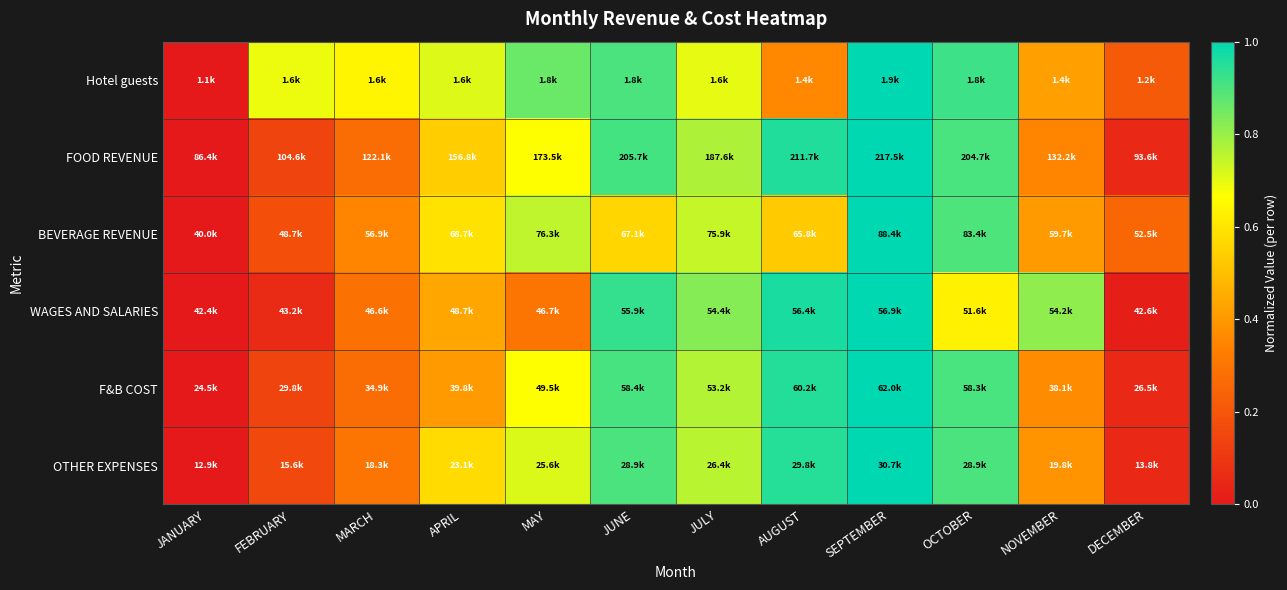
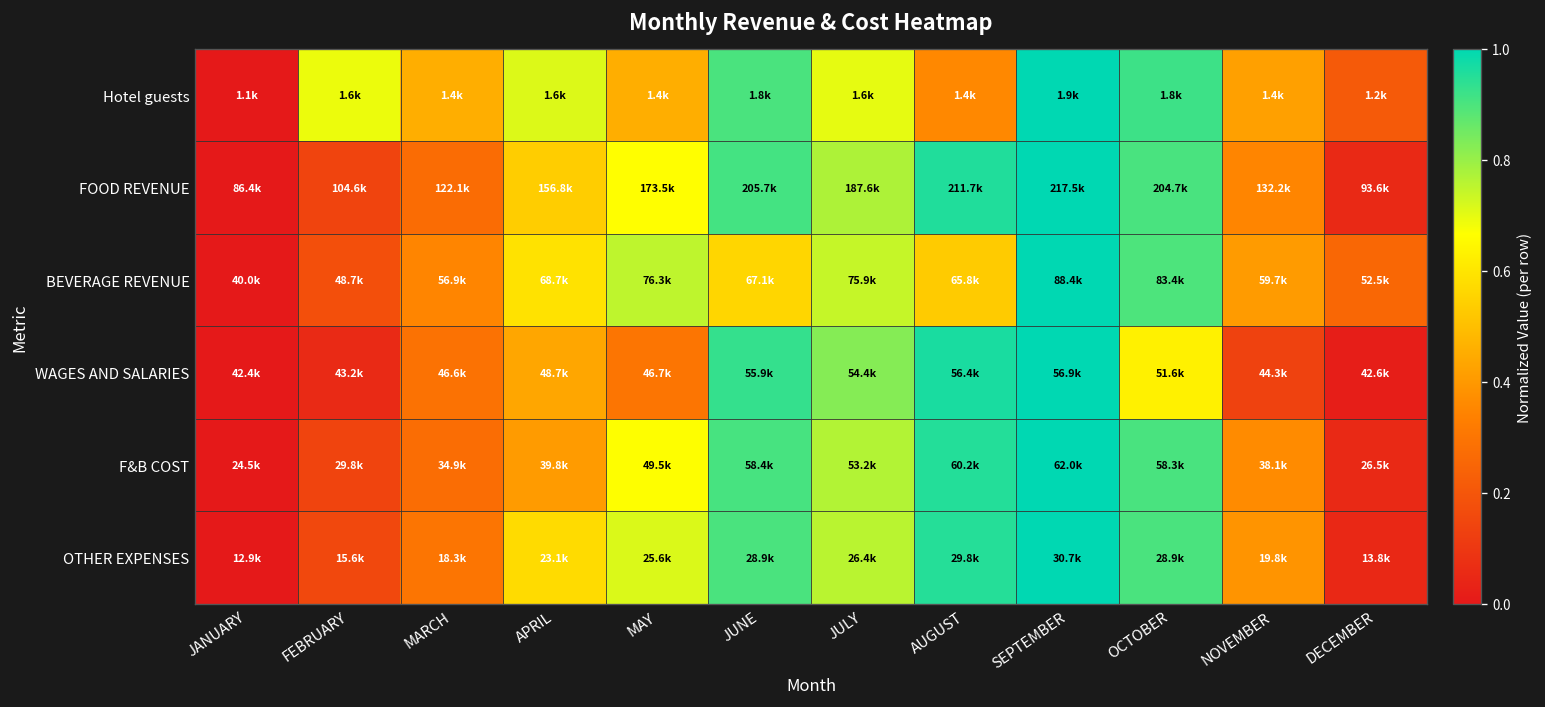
Hotel guests, MARCH: 1.6k -> 1.4k
Hotel guests, MAY: 1.8k -> 1.4k
WAGES AND SALARIES, NOVEMBER: 54.2k -> 44.3k
